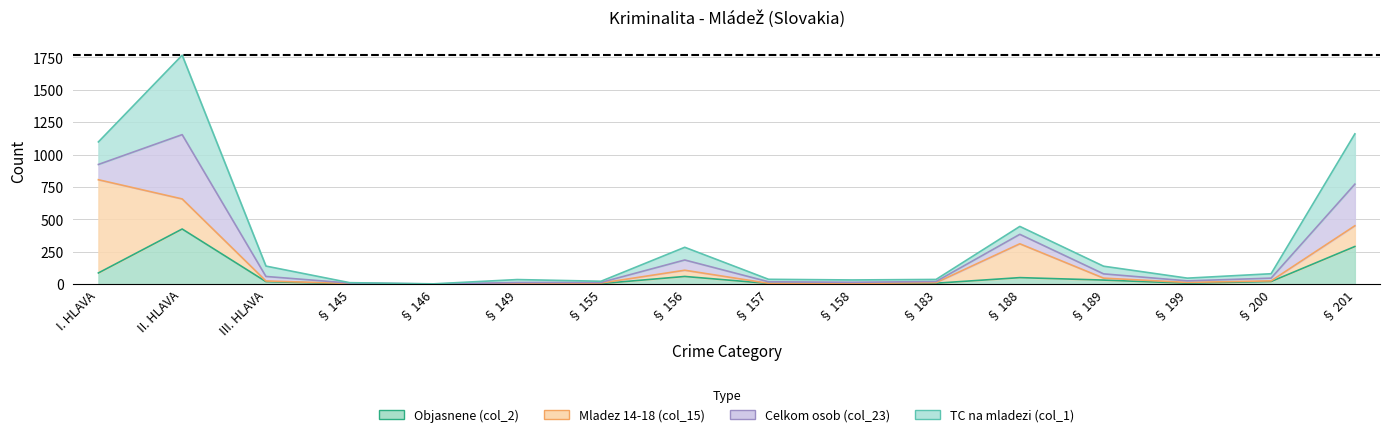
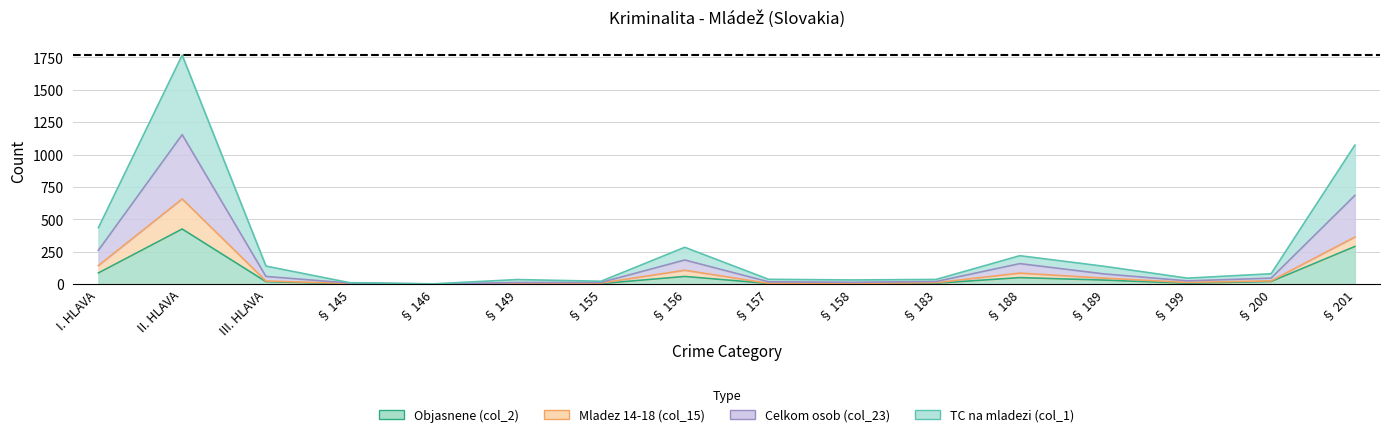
Mladez 14-18 (col_15), I. HLAVA: 720 -> 60
Mladez 14-18 (col_15), § 188: 260 -> 40
Mladez 14-18 (col_15), § 201: 160 -> 70
